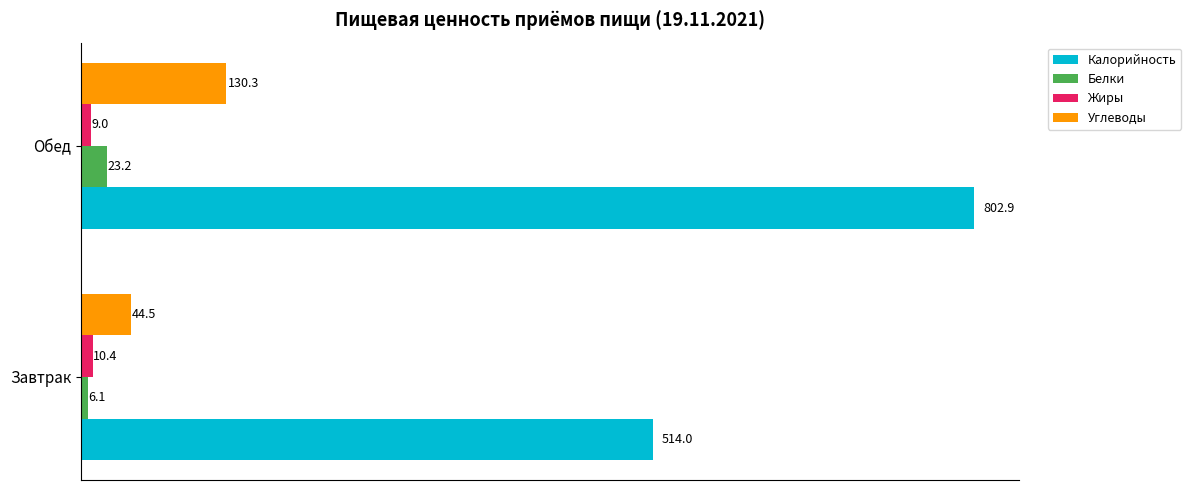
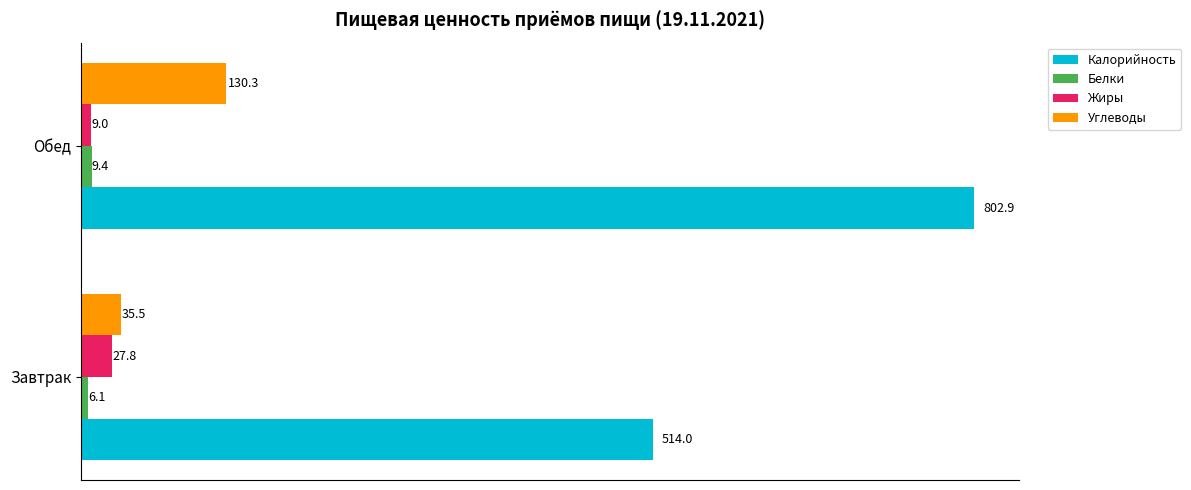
Белки, Обед: 23.2 -> 9.4
Углеводы, Завтрак: 44.5 -> 35.5
Жиры, Завтрак: 10.4 -> 27.8
